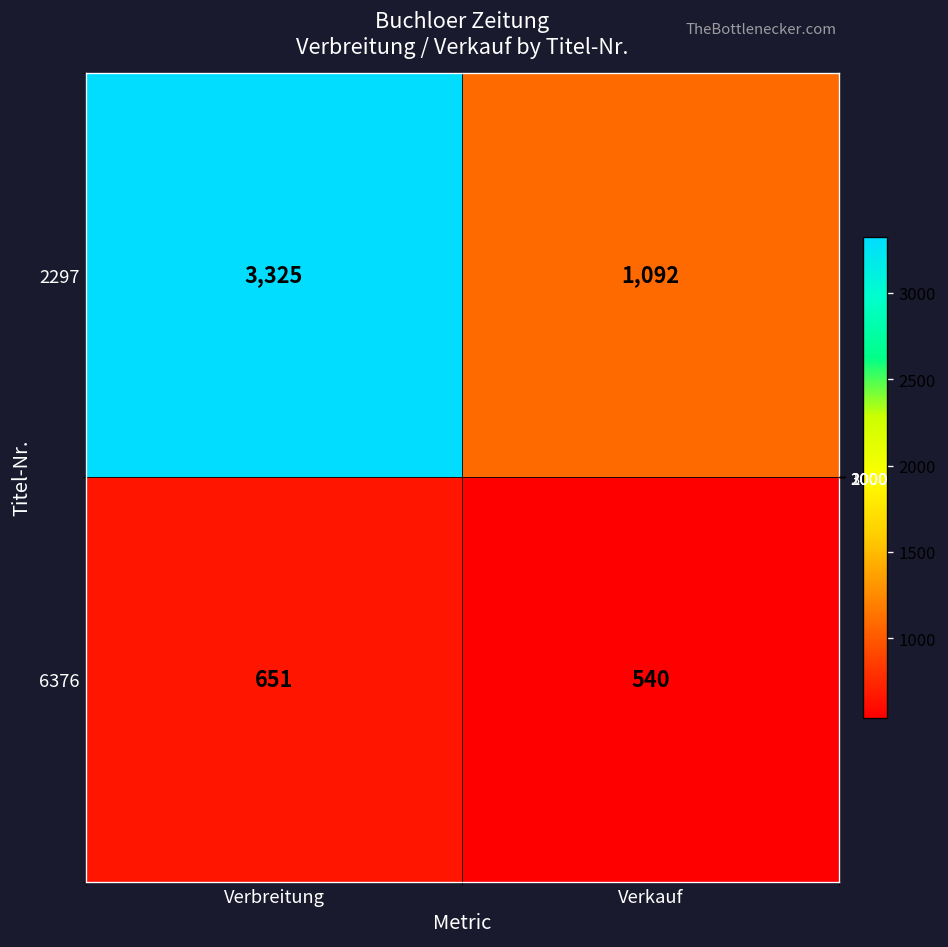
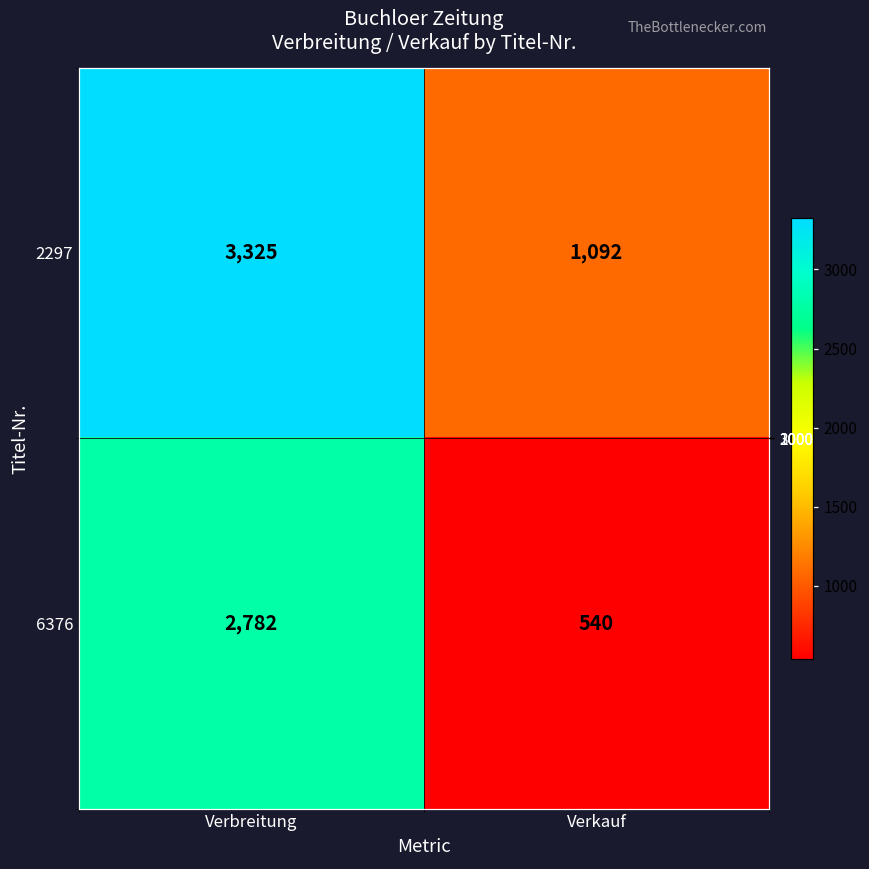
6376, Verbreitung: 651 -> 2,782
